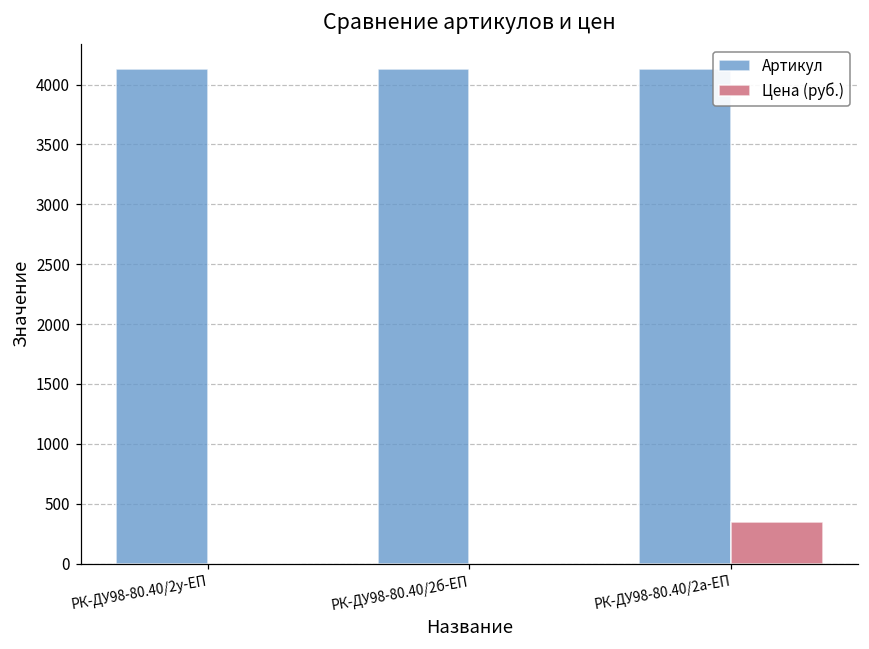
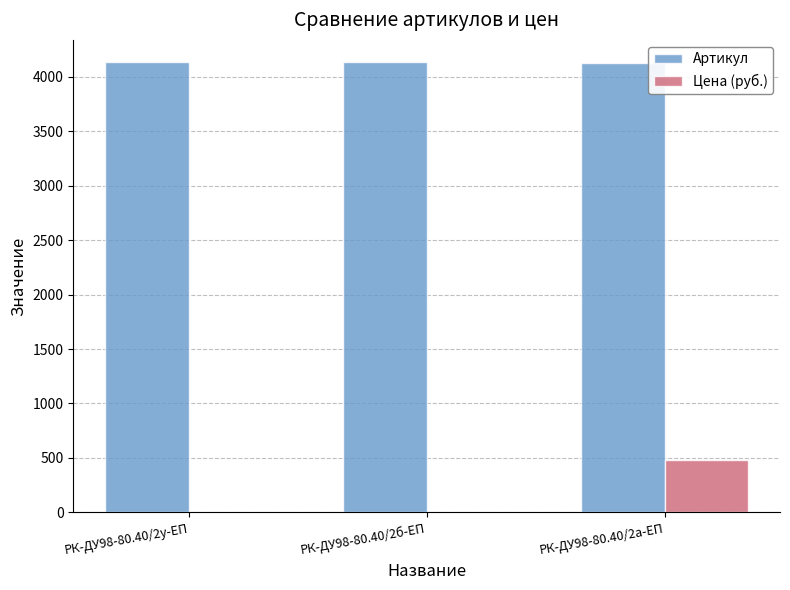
Цена (руб.), РК-ДУ98-80.40/2а-ЕП: 340 -> 480
